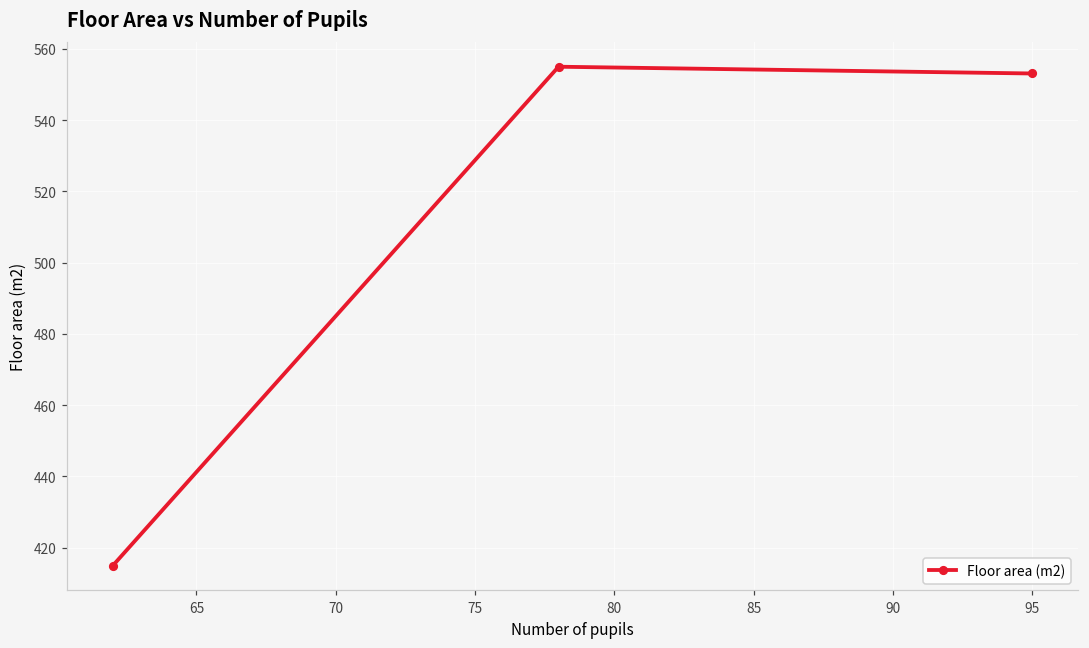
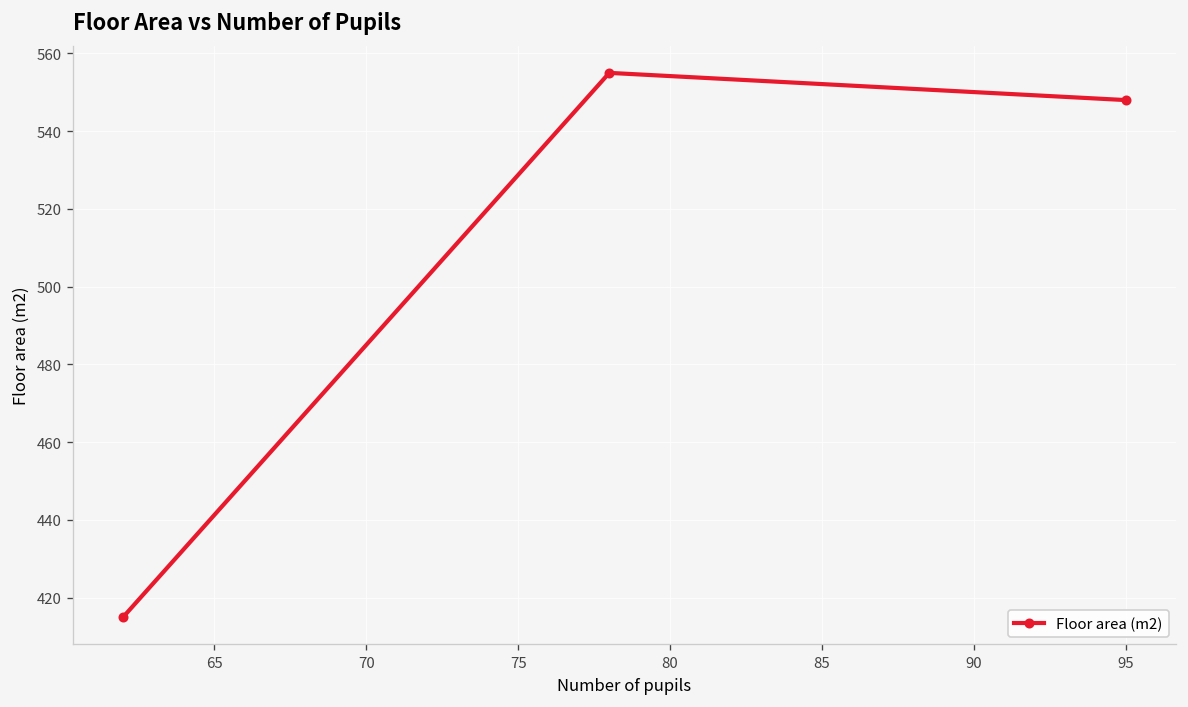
95: 553 -> 548
